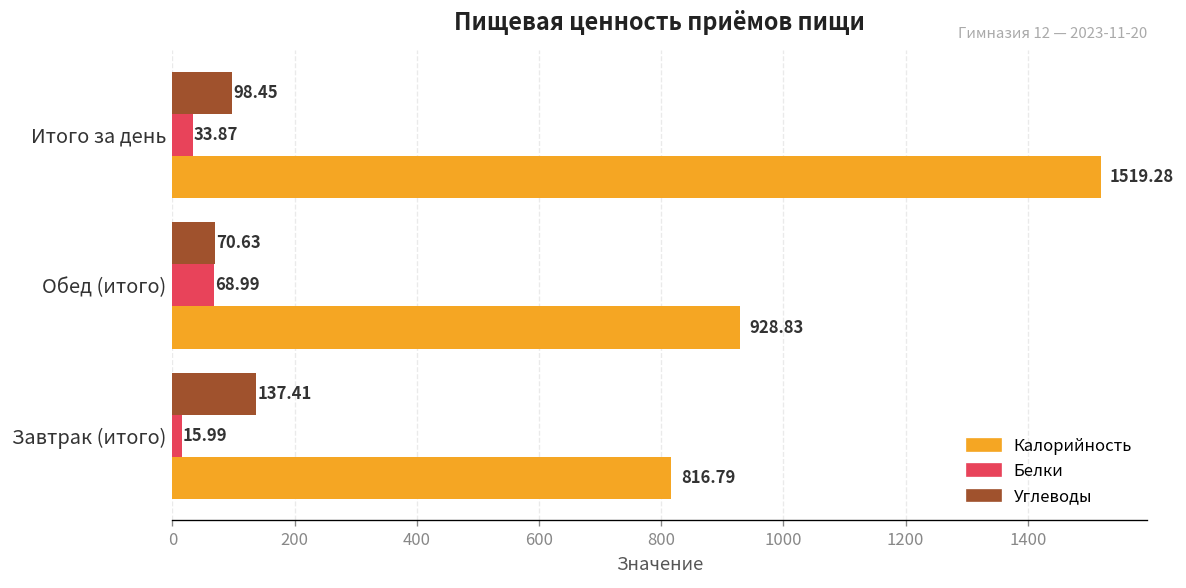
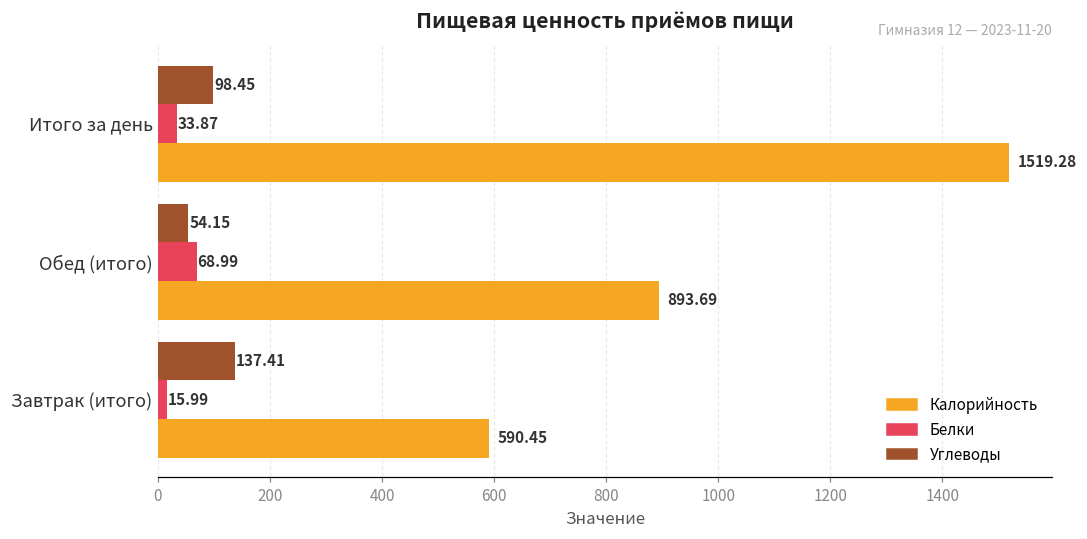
Углеводы, Обед (итого): 70.63 -> 54.15
Калорийность, Обед (итого): 928.83 -> 893.69
Калорийность, Завтрак (итого): 816.79 -> 590.45
